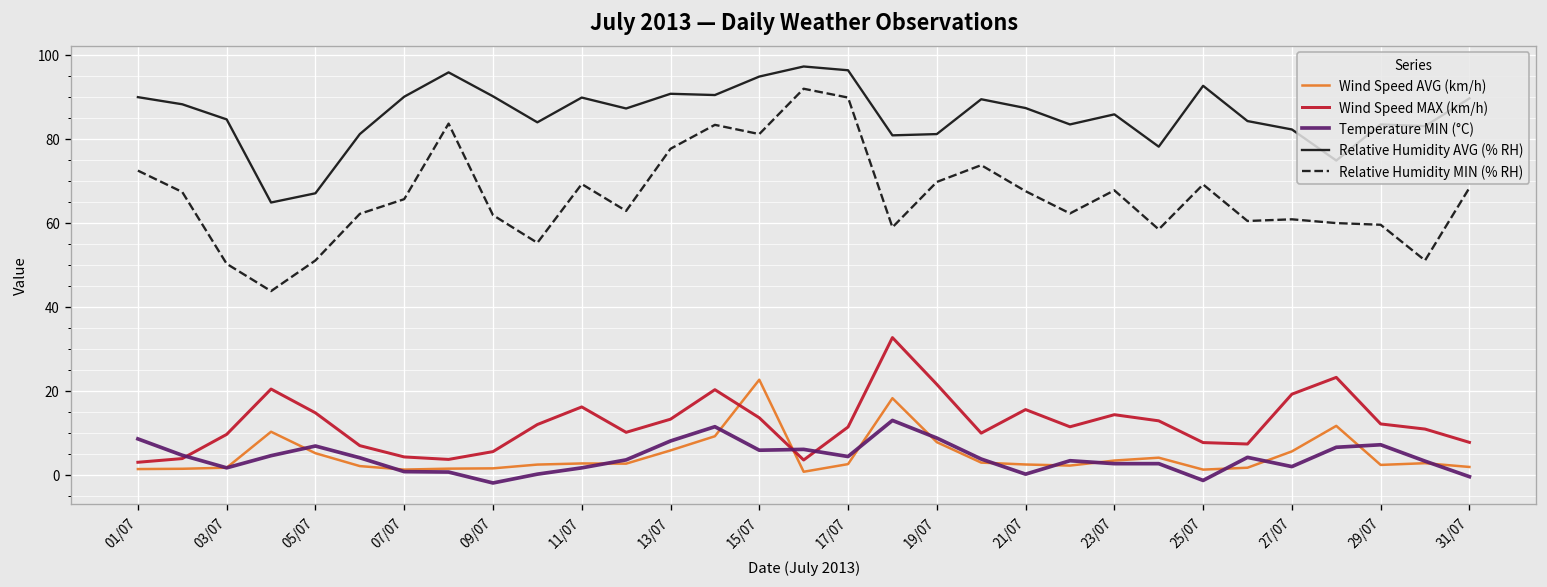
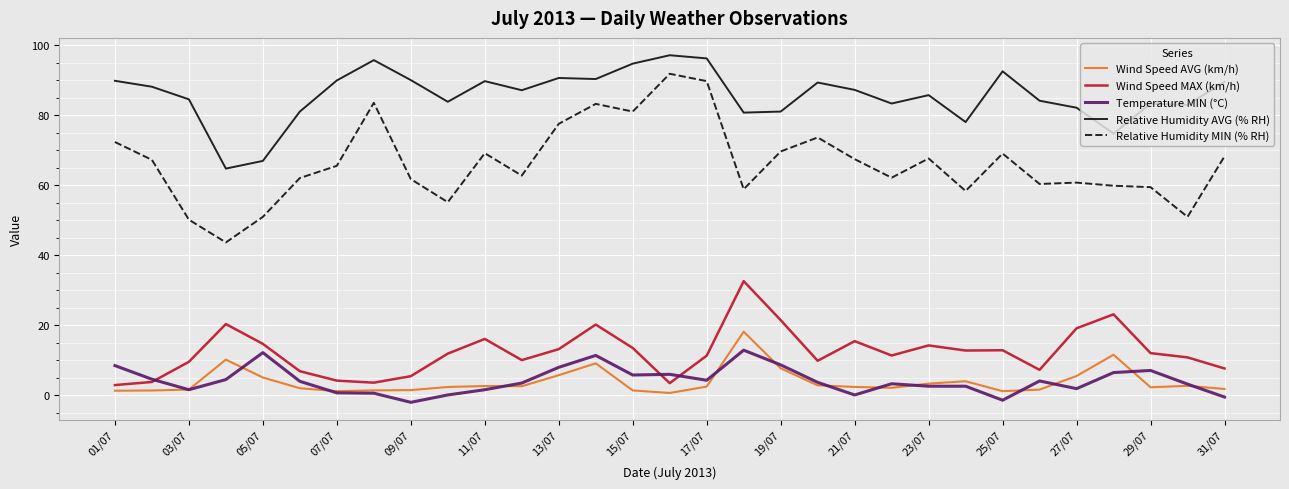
Temperature MIN (°C), 05/07: 7 -> 12
Wind Speed AVG (km/h), 15/07: 23 -> 1
Wind Speed MAX (km/h), 25/07: 8 -> 13
